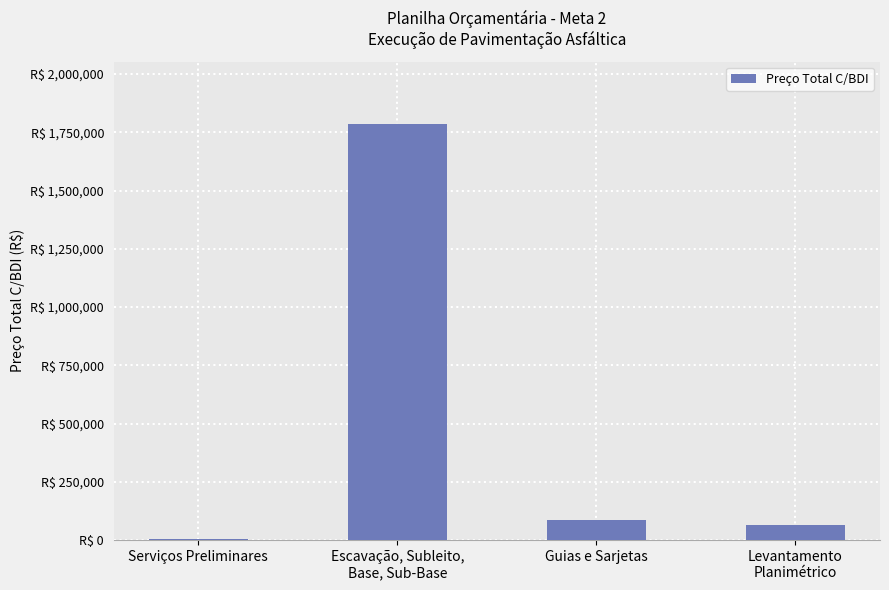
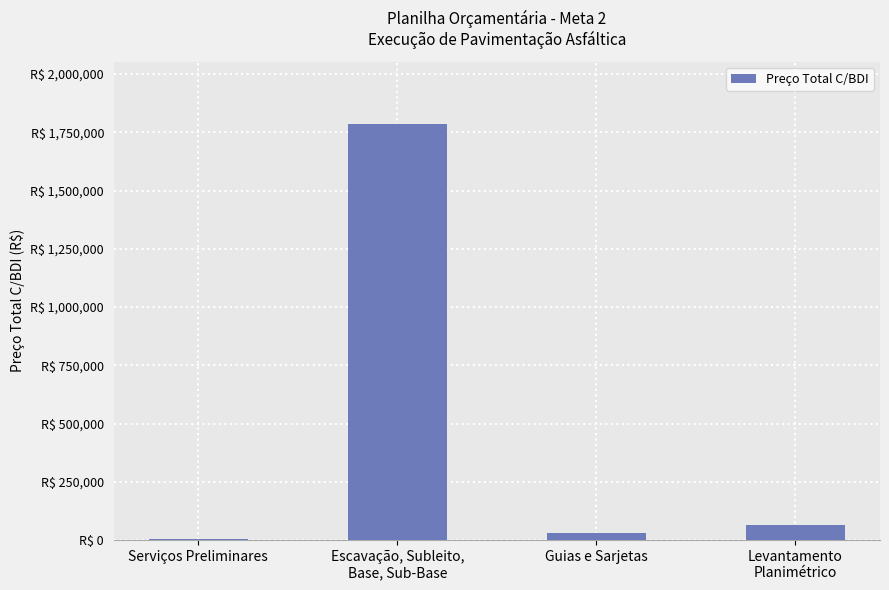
Guias e Sarjetas: R$ 90,000 -> R$ 30,000
